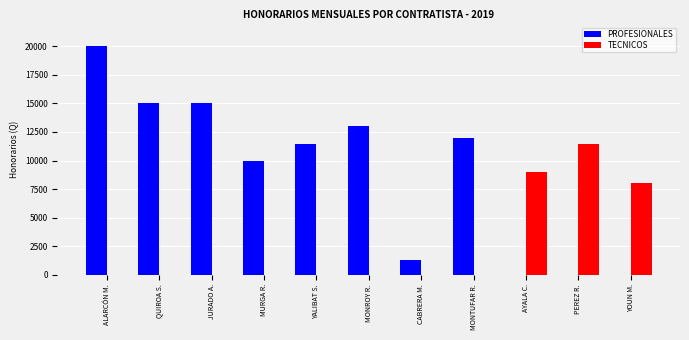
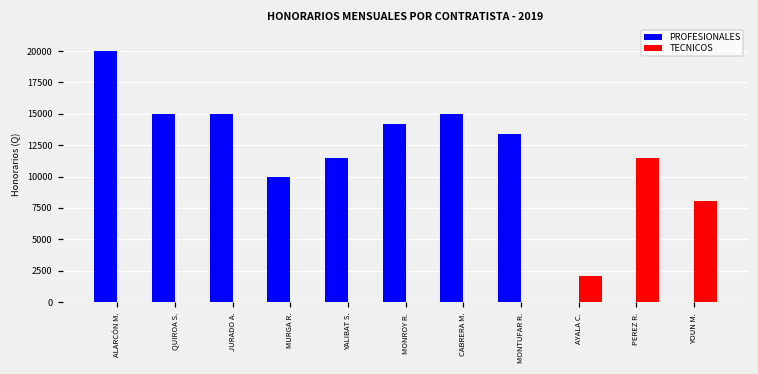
PROFESIONALES, MONROY R.: 13000 -> 14200
PROFESIONALES, CABRERA M.: 1200 -> 15000
PROFESIONALES, MONTUFAR R.: 12000 -> 13400
TECNICOS, AYALA C.: 9000 -> 2100
